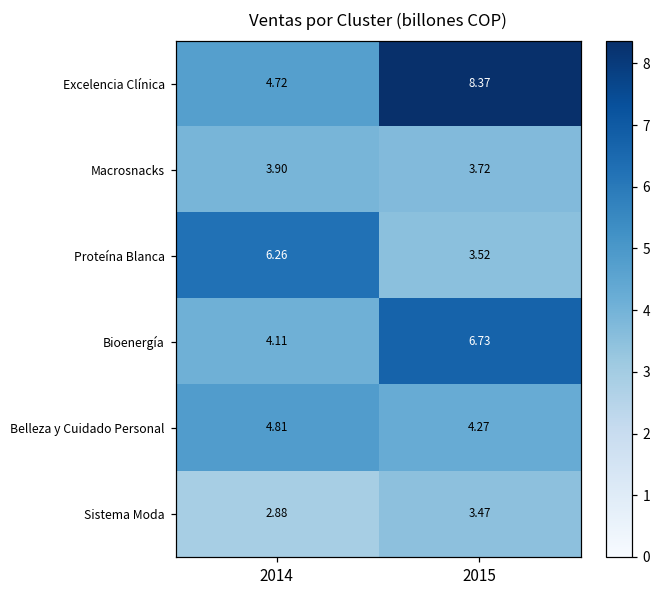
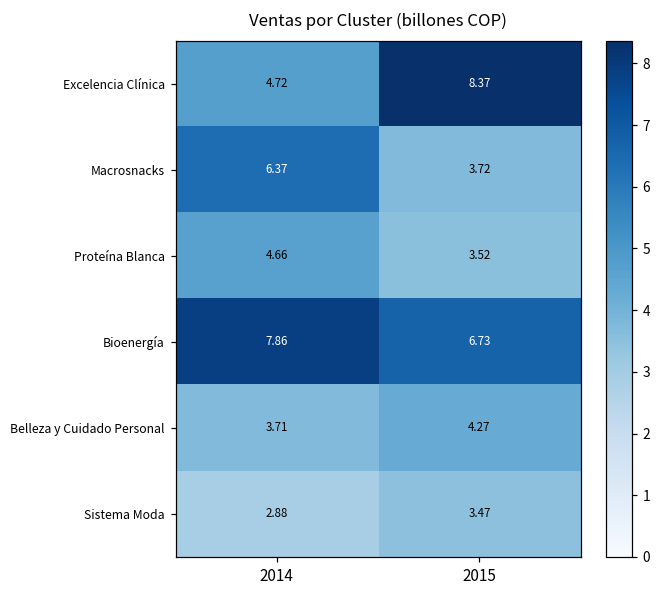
Macrosnacks, 2014: 3.90 -> 6.37
Proteína Blanca, 2014: 6.26 -> 4.66
Bioenergía, 2014: 4.11 -> 7.86
Belleza y Cuidado Personal, 2014: 4.81 -> 3.71
